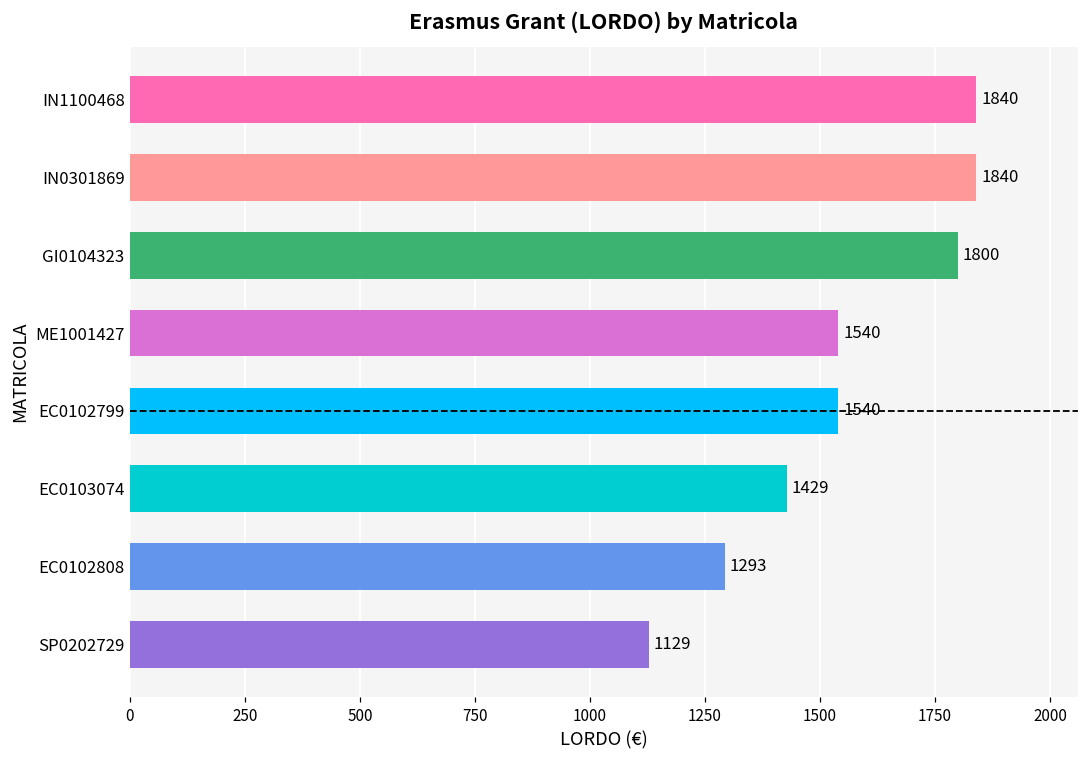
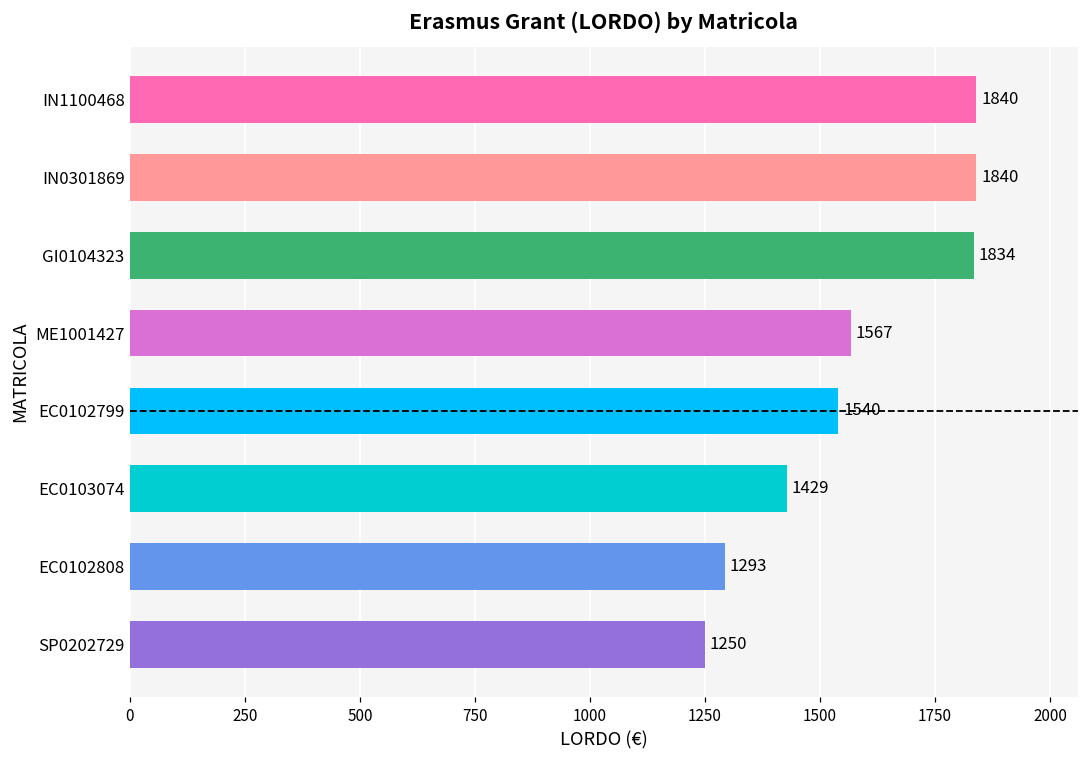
GI0104323: 1800 -> 1834
ME1001427: 1540 -> 1567
SP0202729: 1129 -> 1250
